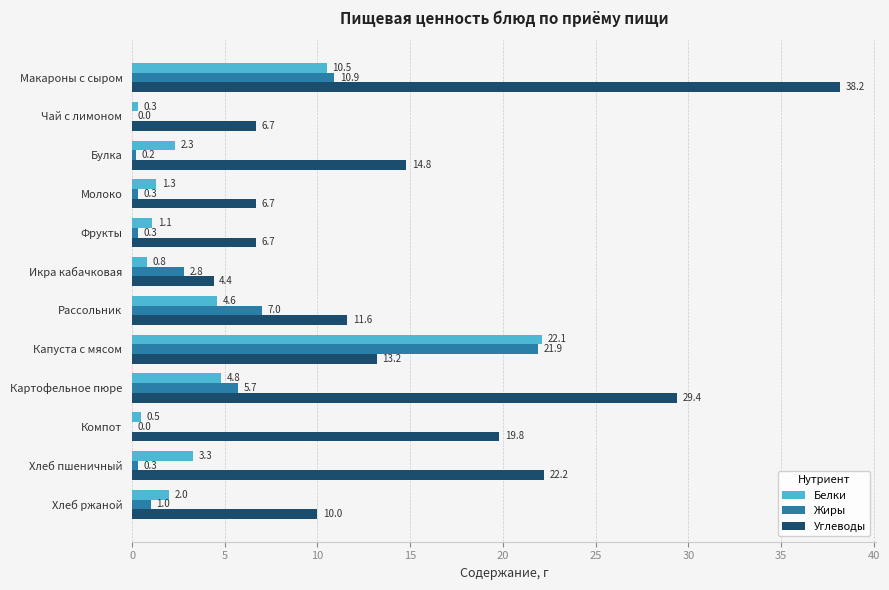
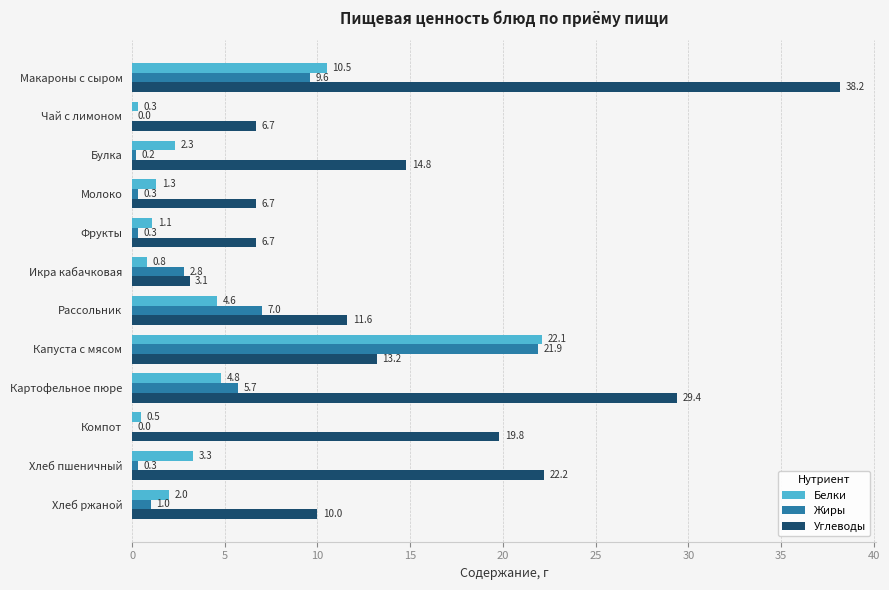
Жиры, Макароны с сыром: 10.9 -> 9.6
Углеводы, Икра кабачковая: 4.4 -> 3.1
